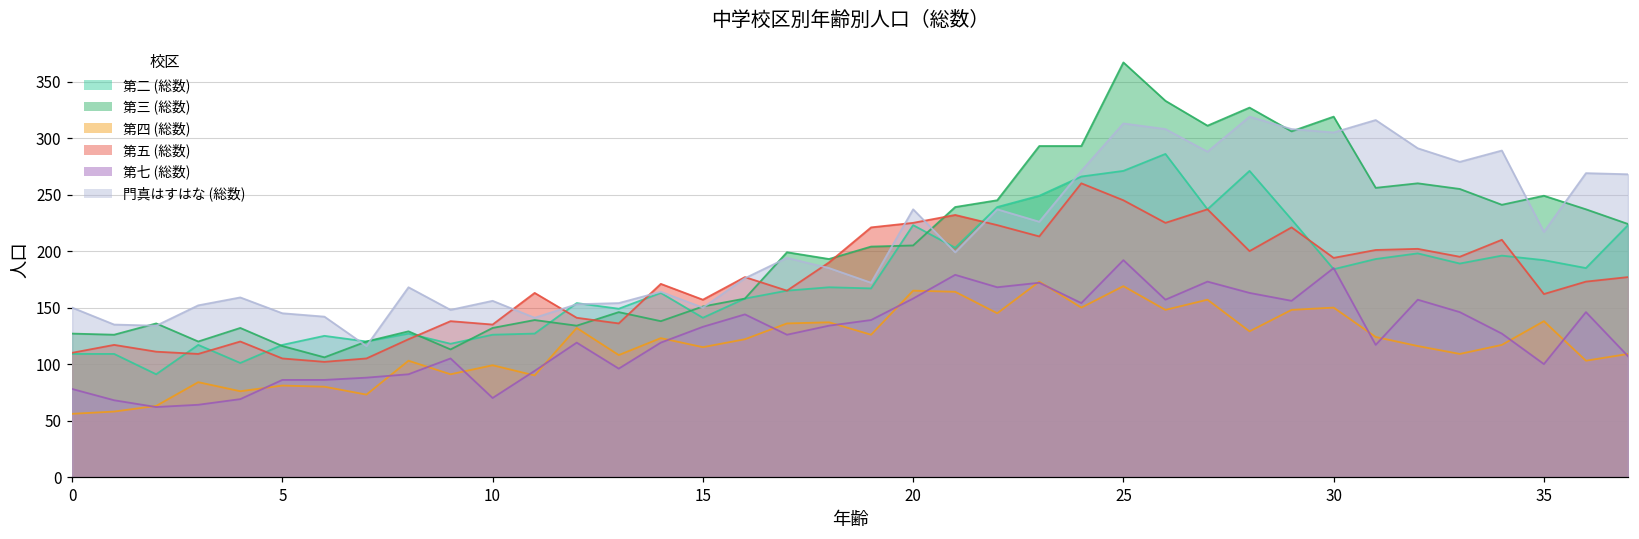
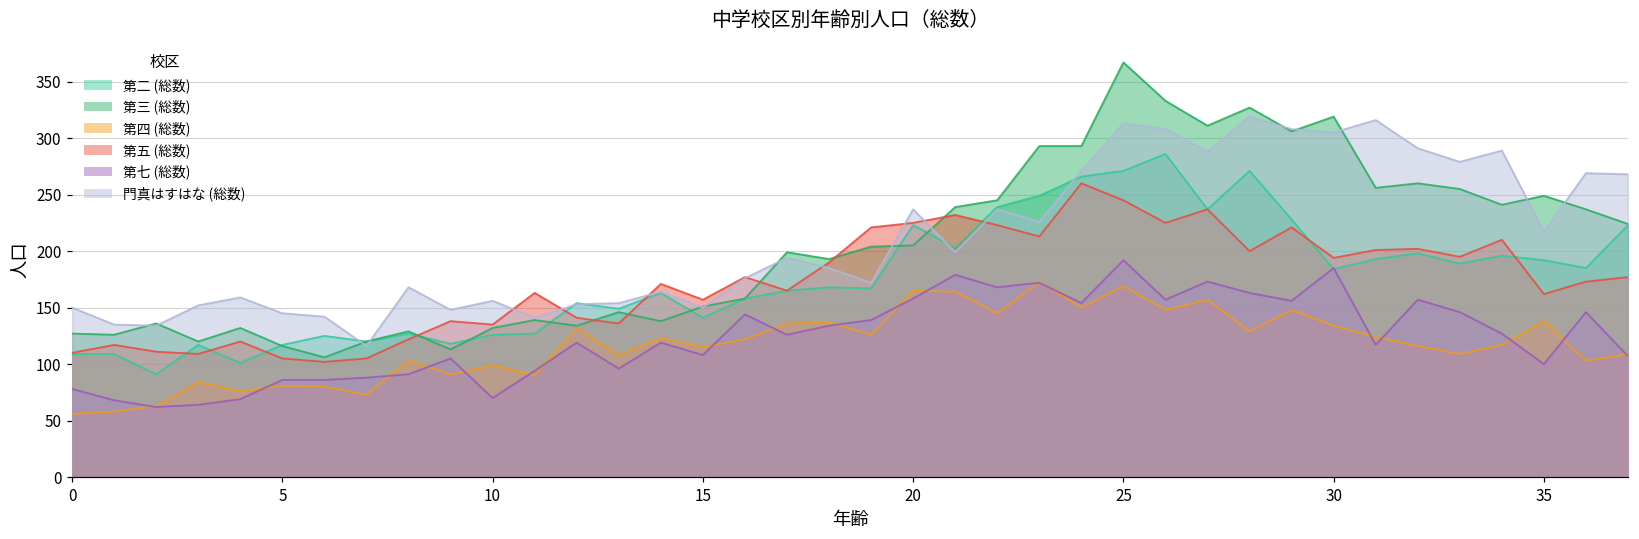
第七 (総数), 15: 133 -> 108
第四 (総数), 30: 150 -> 134
